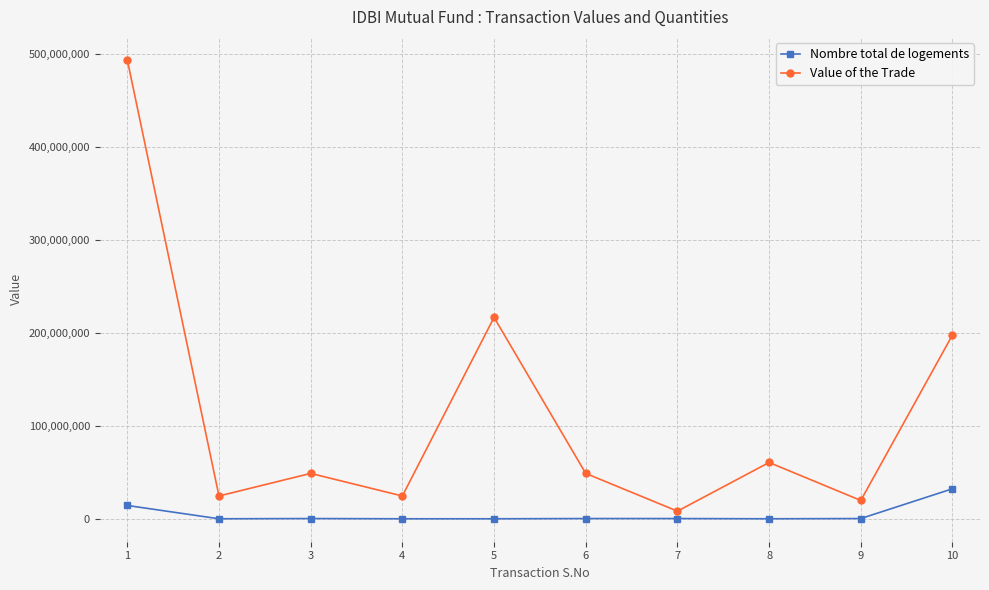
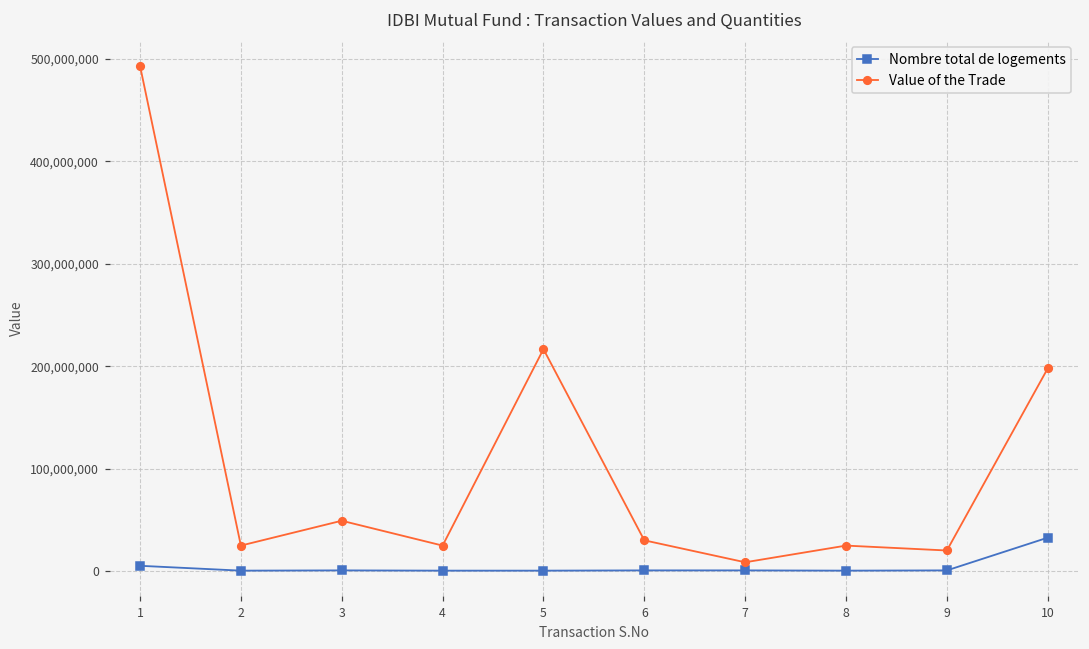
Nombre total de logements, 1: 15,000,000 -> 5,000,000
Value of the Trade, 6: 50,000,000 -> 30,000,000
Value of the Trade, 8: 60,000,000 -> 20,000,000
